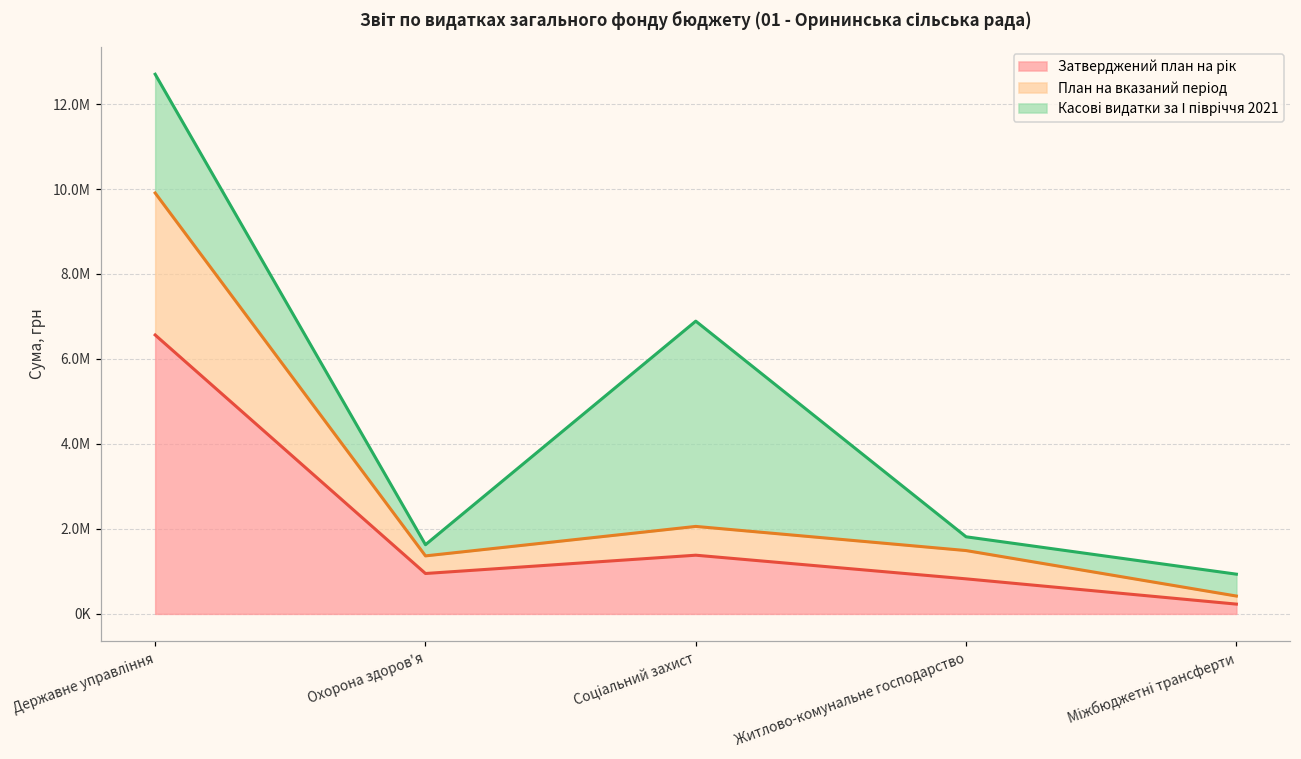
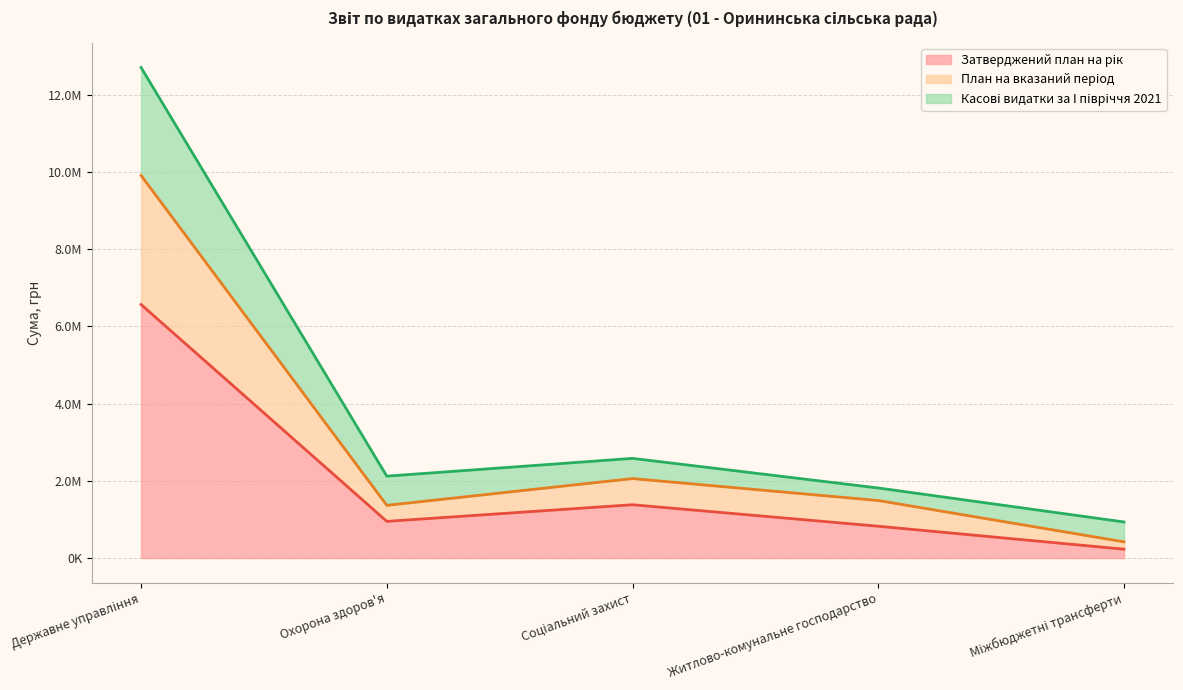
Касові видатки за І півріччя 2021, Охорона здоров'я: 300000 -> 800000
Касові видатки за І півріччя 2021, Соціальний захист: 4800000 -> 500000
